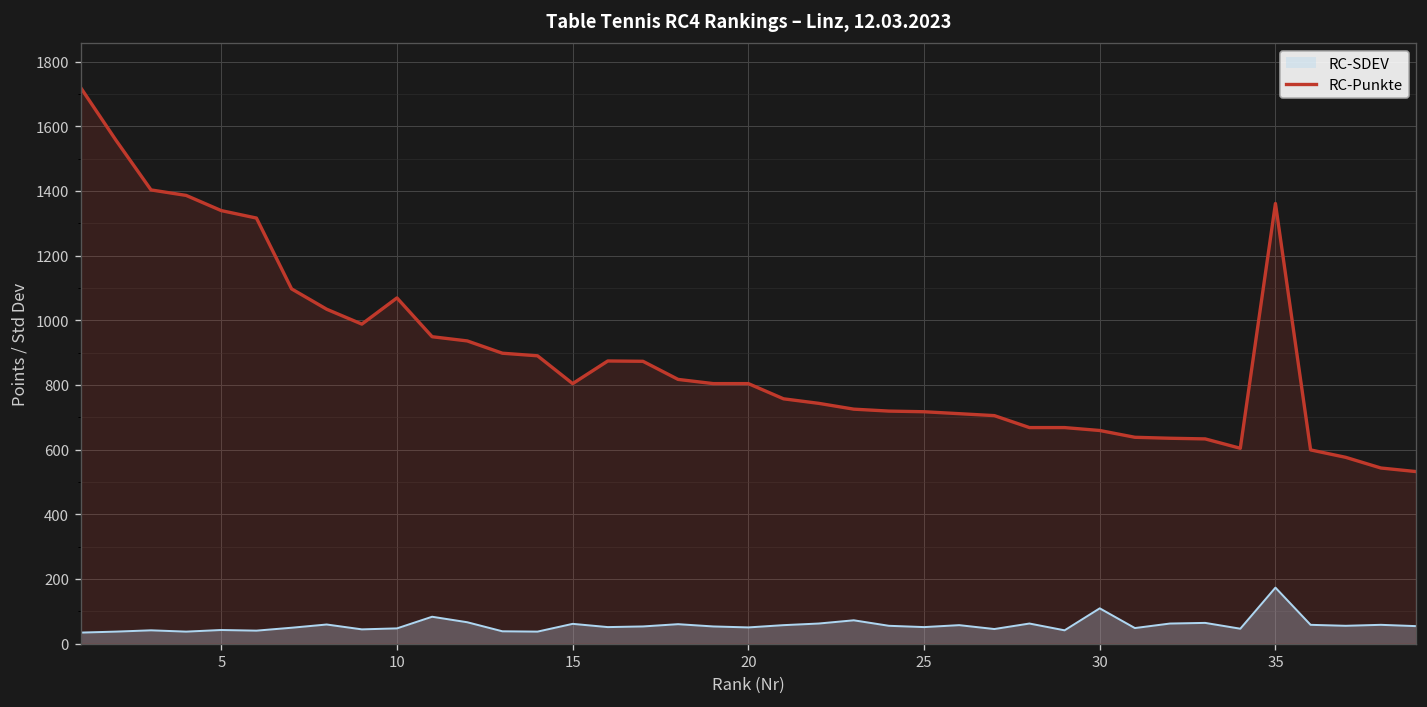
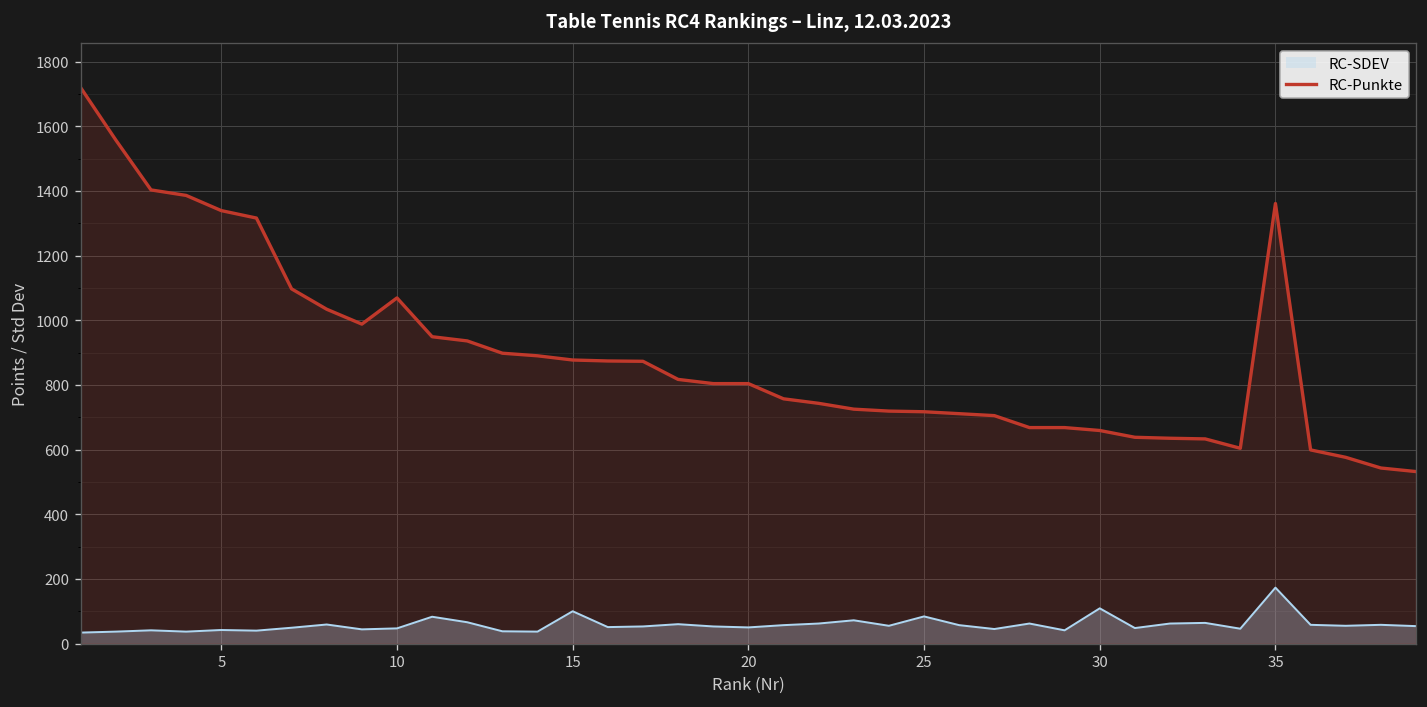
RC-SDEV, 15: 60 -> 100
RC-Punkte, 15: 800 -> 880
RC-SDEV, 25: 50 -> 80
